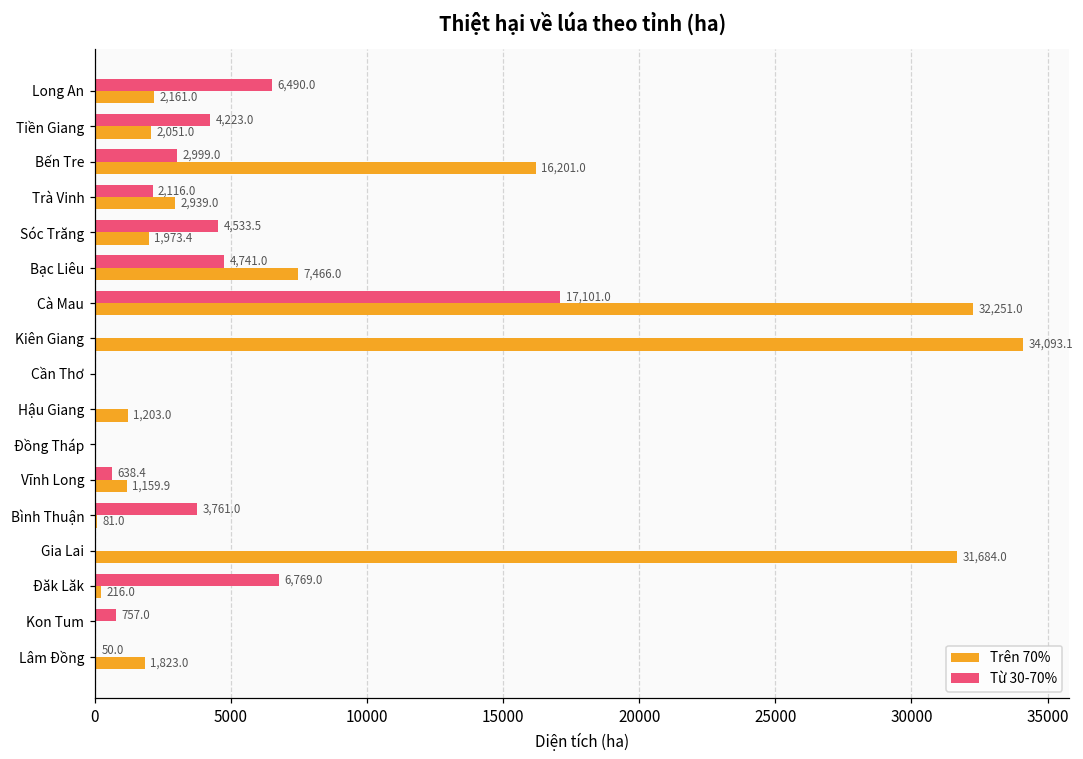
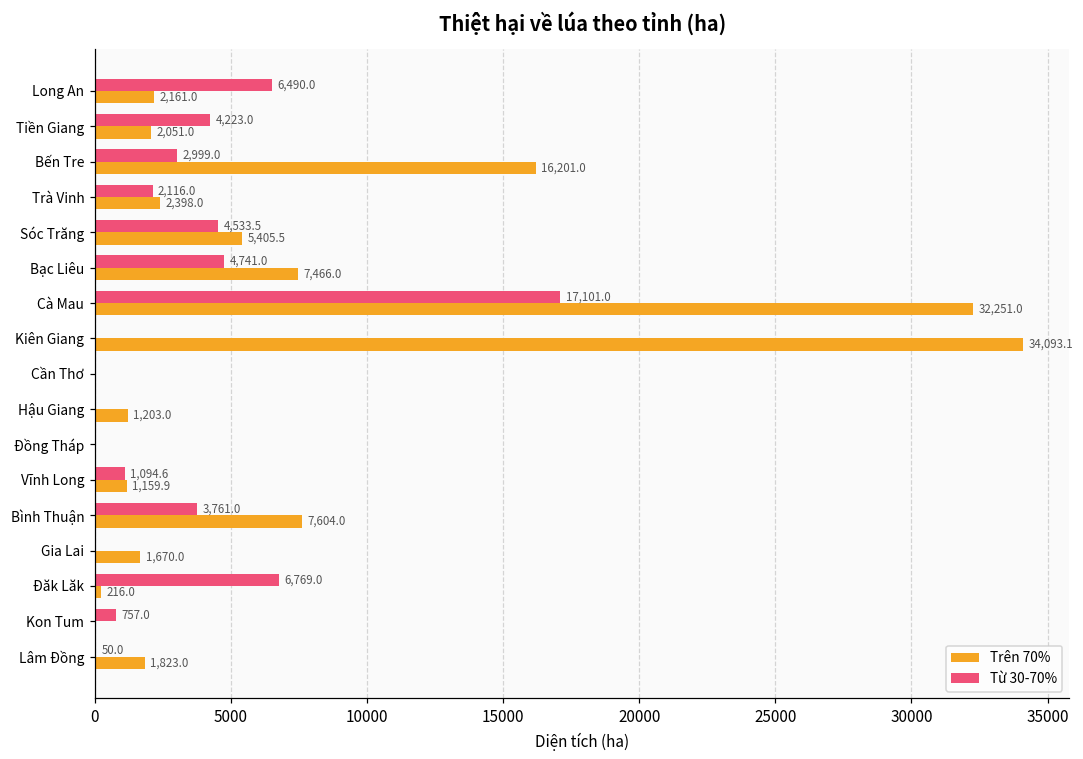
Trên 70%, Trà Vinh: 2,939.0 -> 2,398.0
Trên 70%, Sóc Trăng: 1,973.4 -> 5,405.5
Từ 30-70%, Vĩnh Long: 638.4 -> 1,094.6
Trên 70%, Bình Thuận: 81.0 -> 7,604.0
Trên 70%, Gia Lai: 31,684.0 -> 1,670.0
